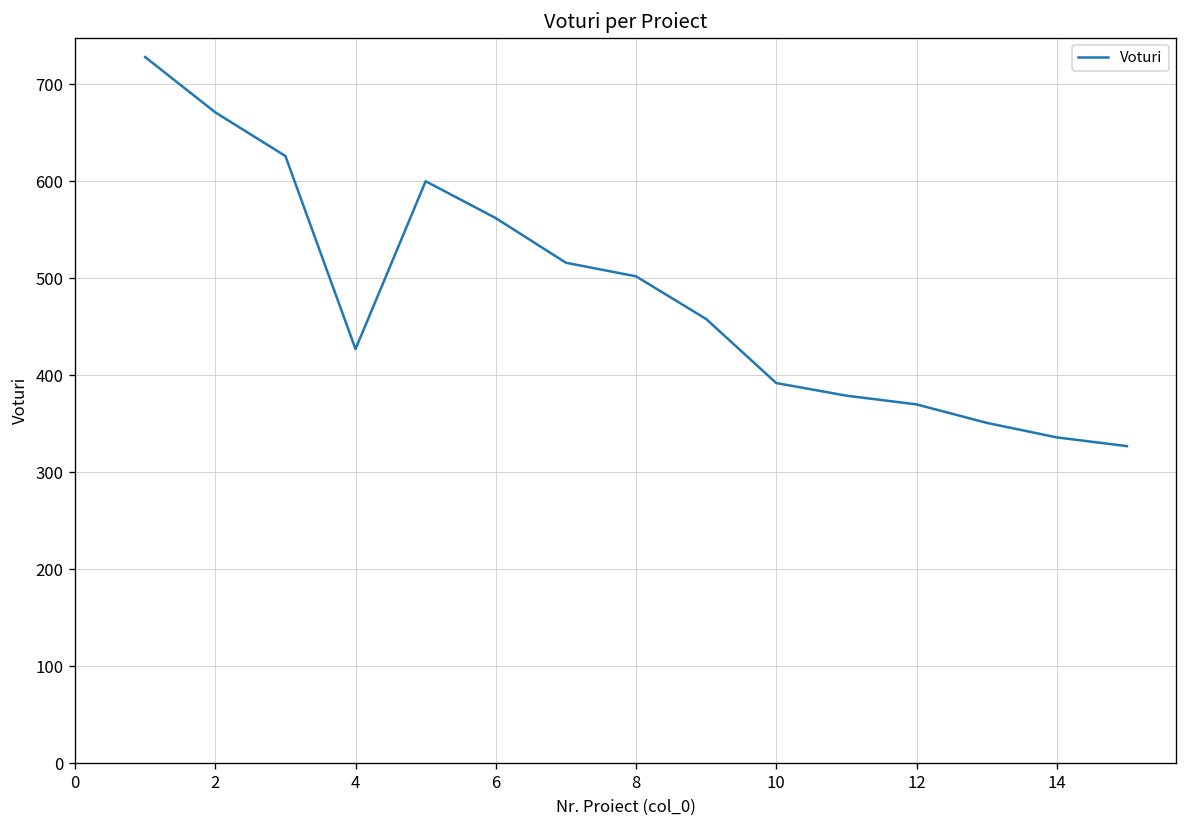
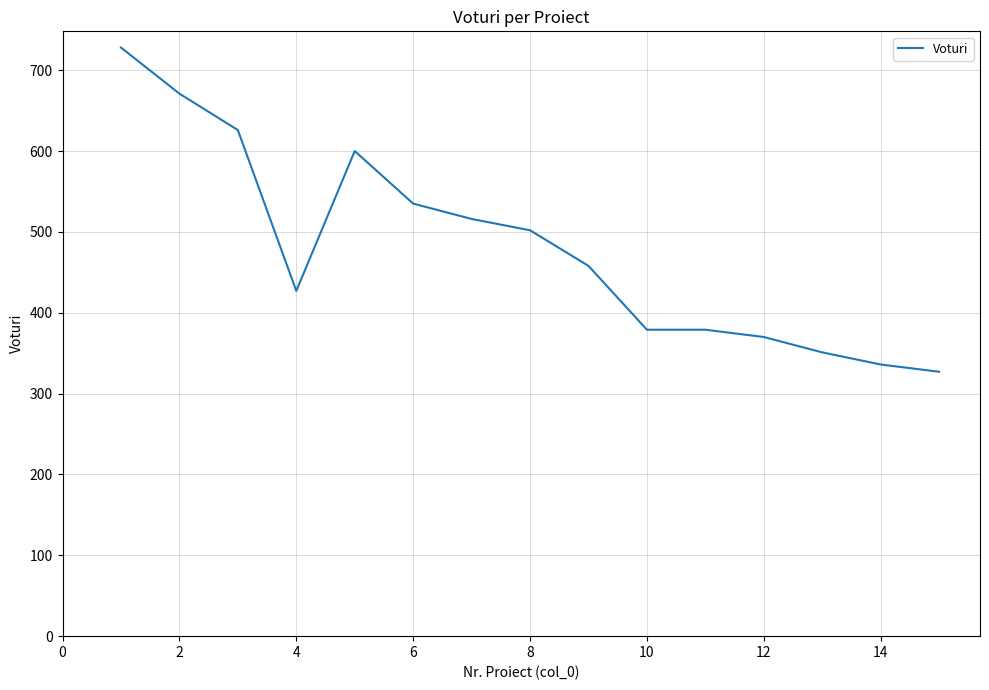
6: 560 -> 540
10: 390 -> 380
